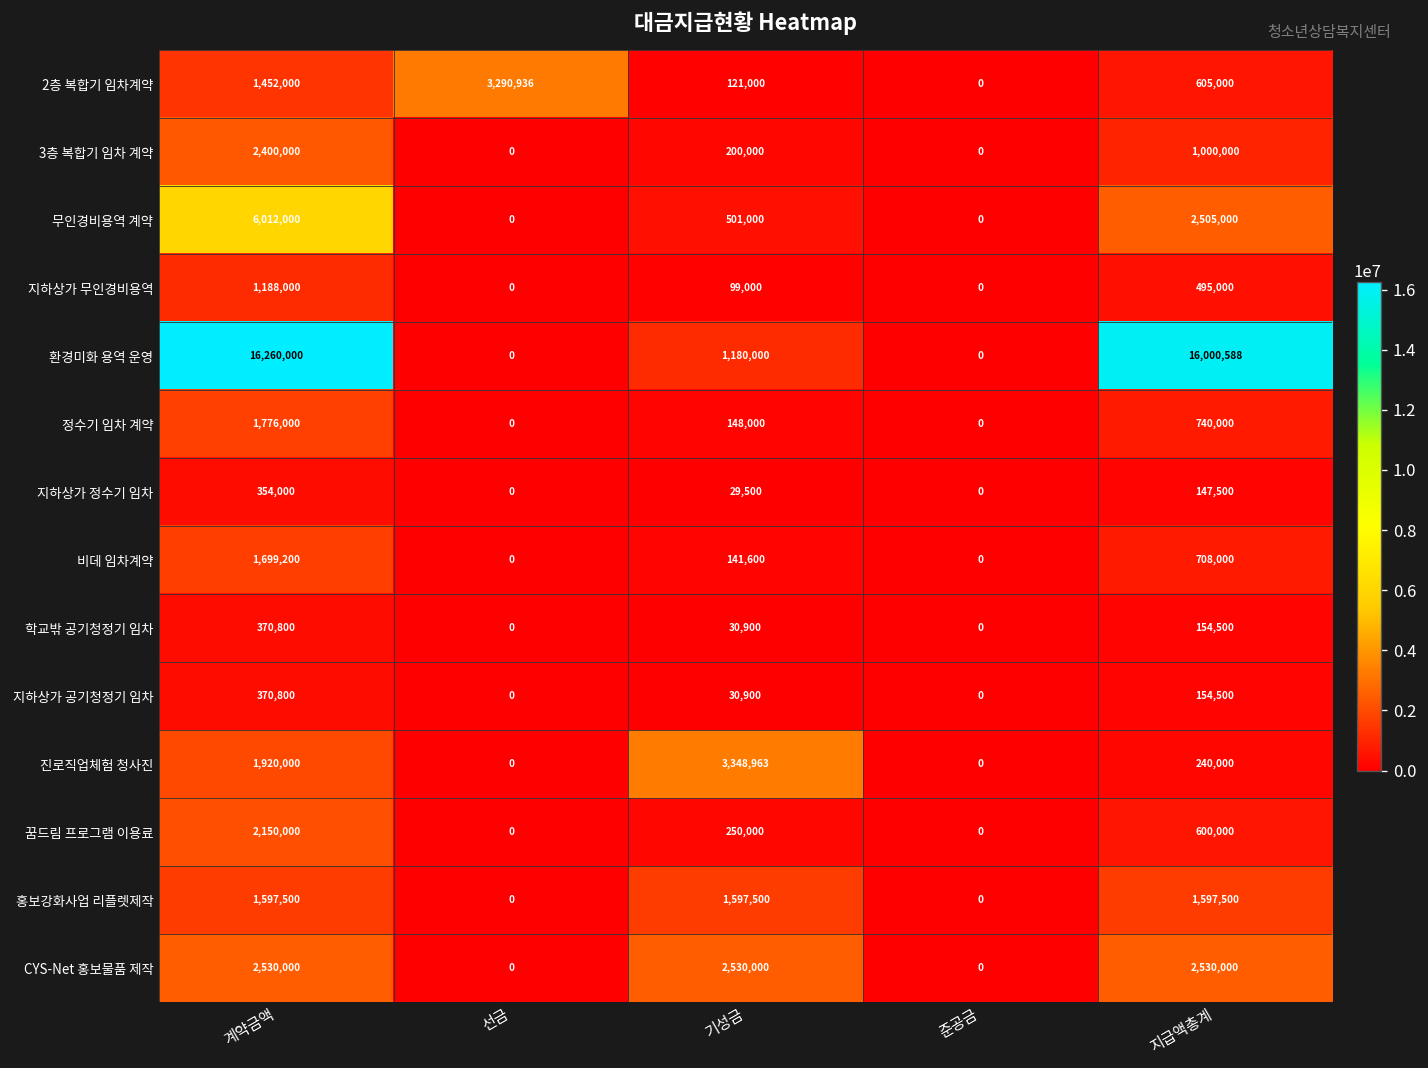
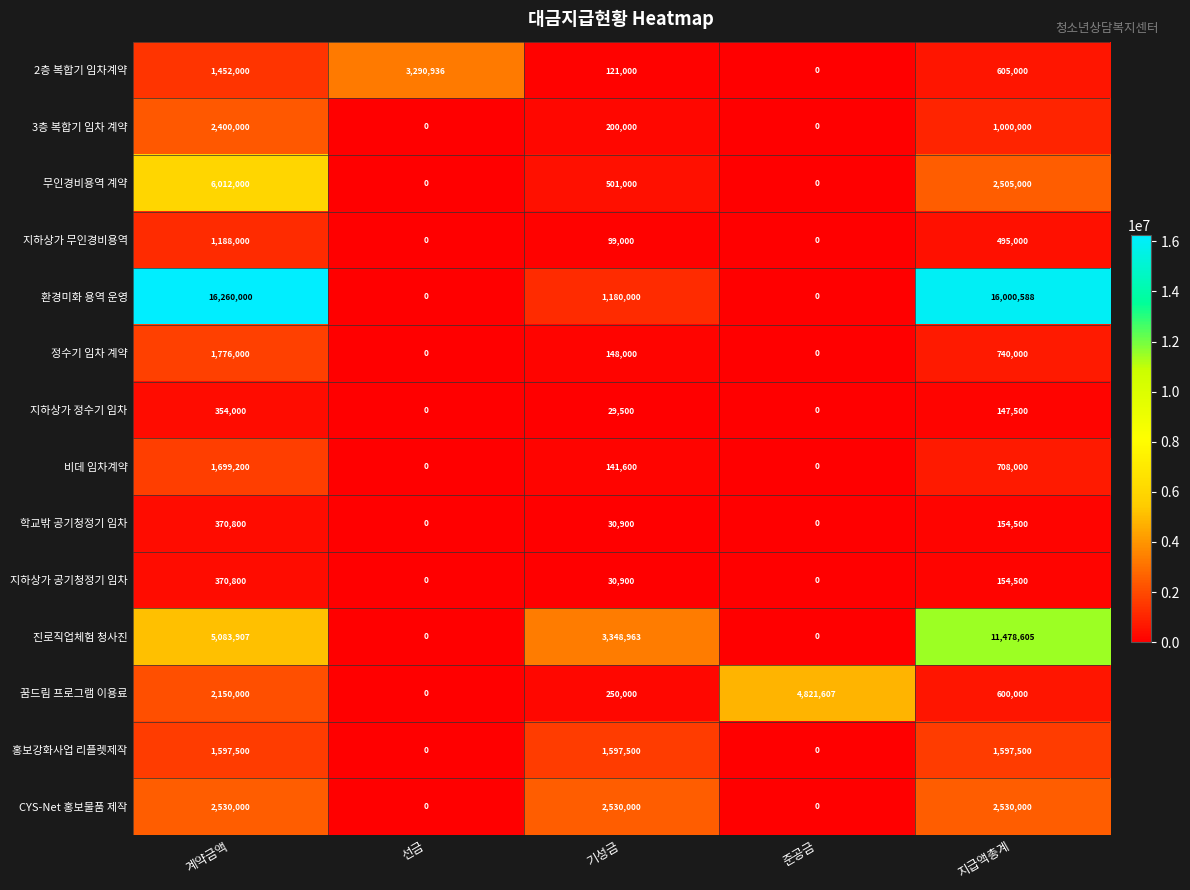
진로직업체험 청사진, 계약금액: 1,920,000 -> 5,083,907
진로직업체험 청사진, 지급액총계: 240,000 -> 11,478,605
꿈드림 프로그램 이용료, 준공금: 0 -> 4,821,607
